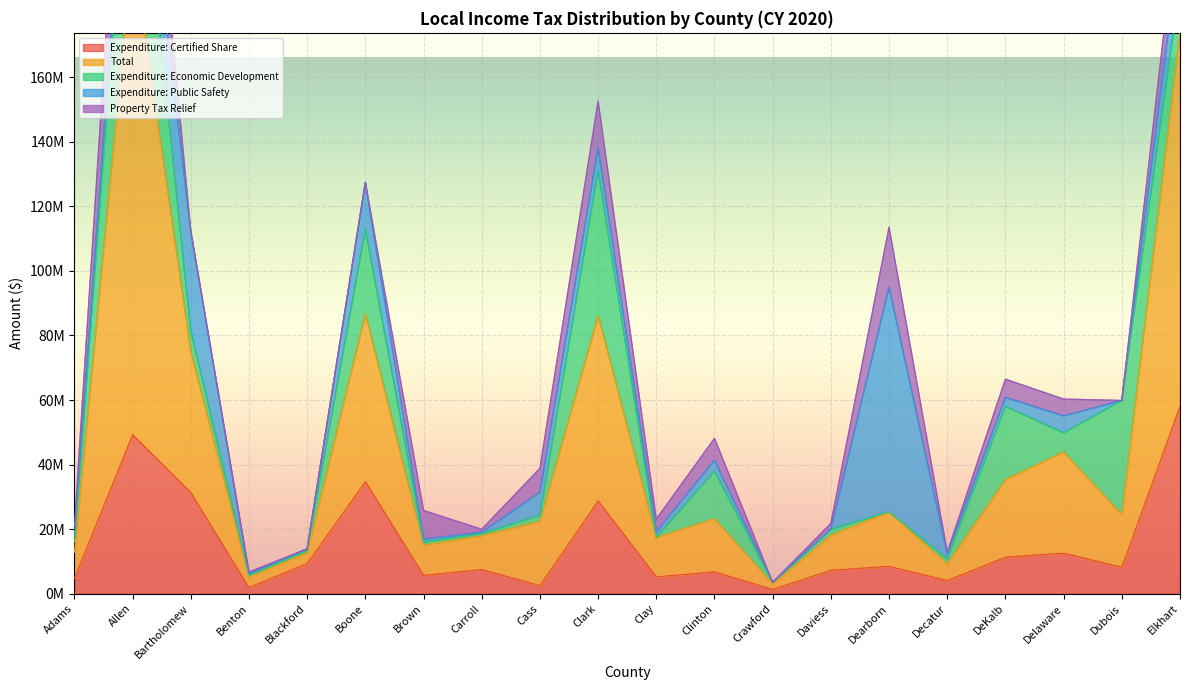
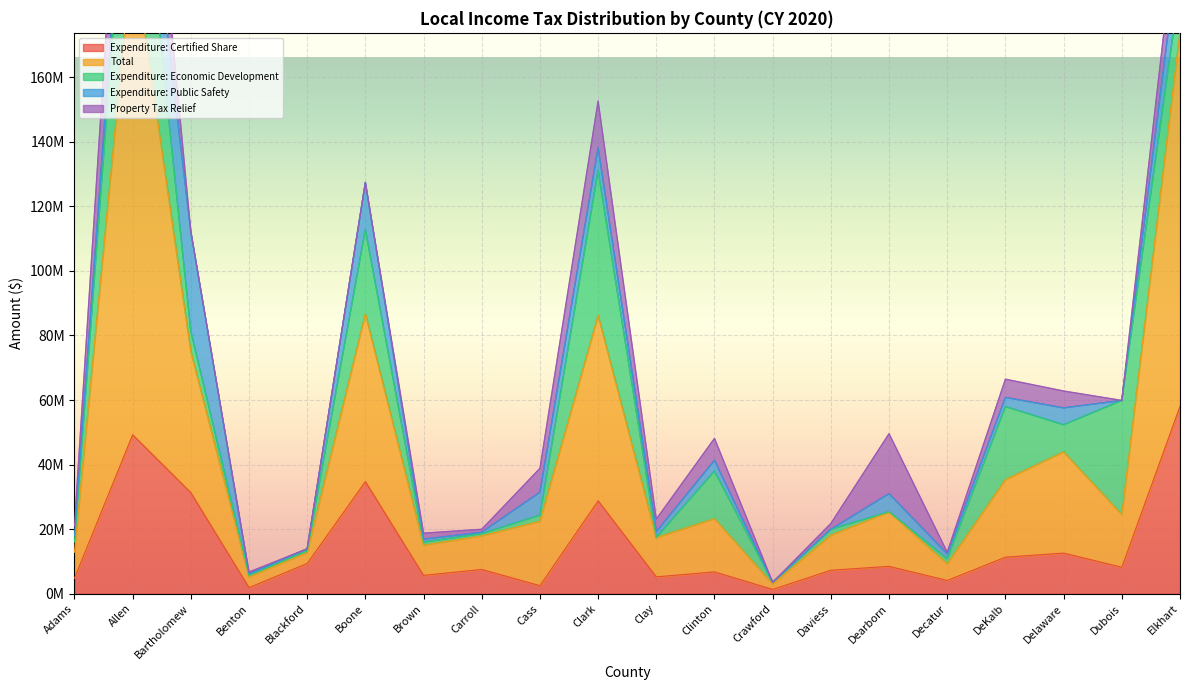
Property Tax Relief, Brown: 9000000 -> 2000000
Expenditure: Public Safety, Dearborn: 70000000 -> 6000000
Expenditure: Economic Development, Delaware: 6000000 -> 8000000
